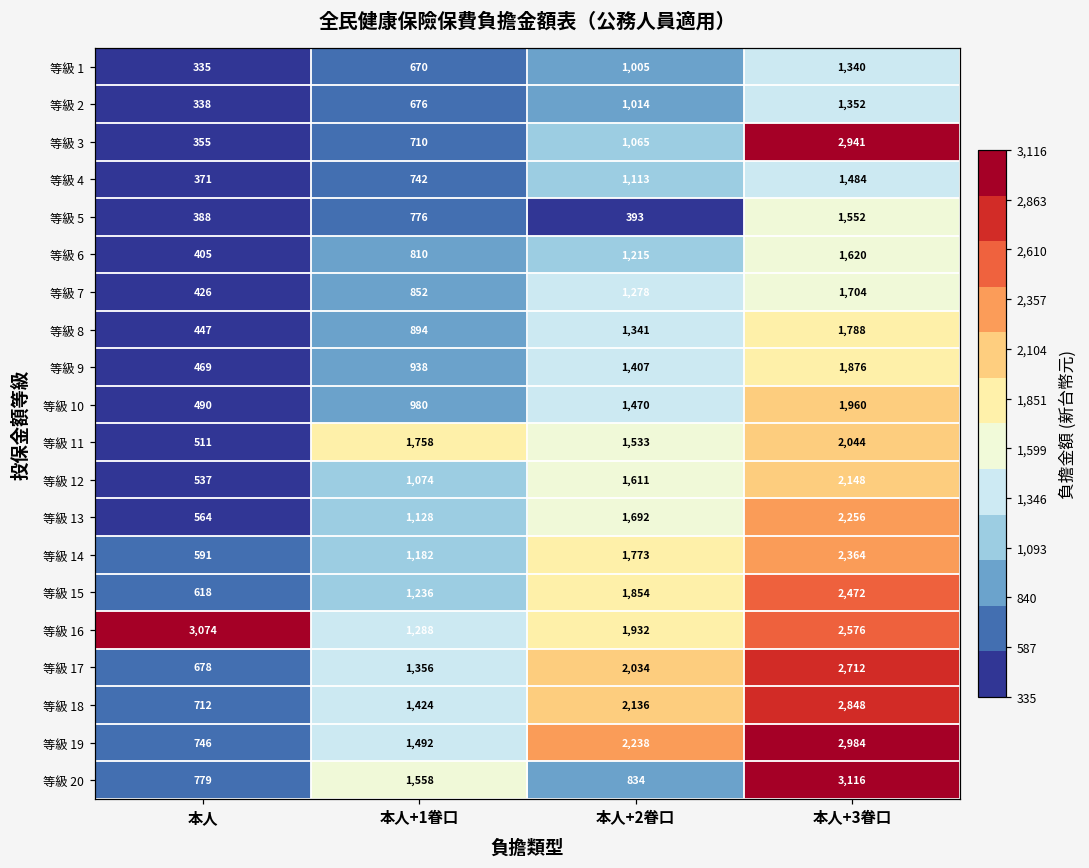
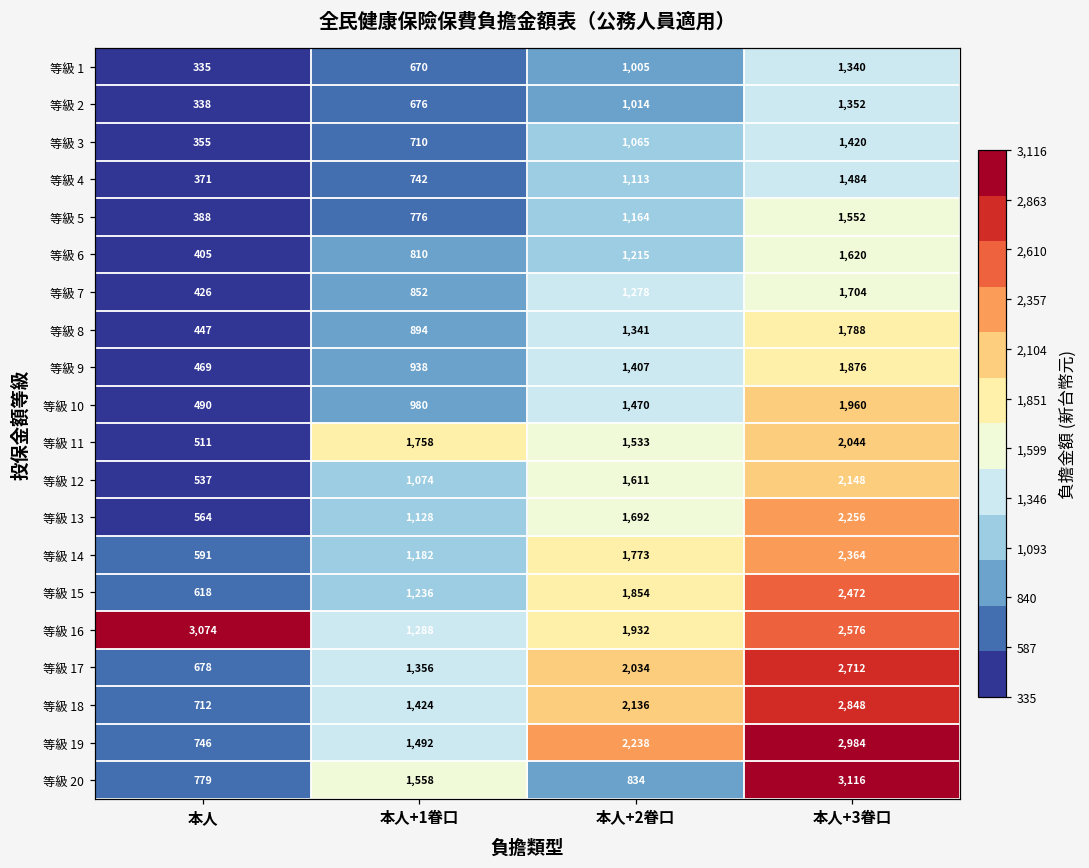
等級 3, 本人+3眷口: 2,941 -> 1,420
等級 5, 本人+2眷口: 393 -> 1,164
